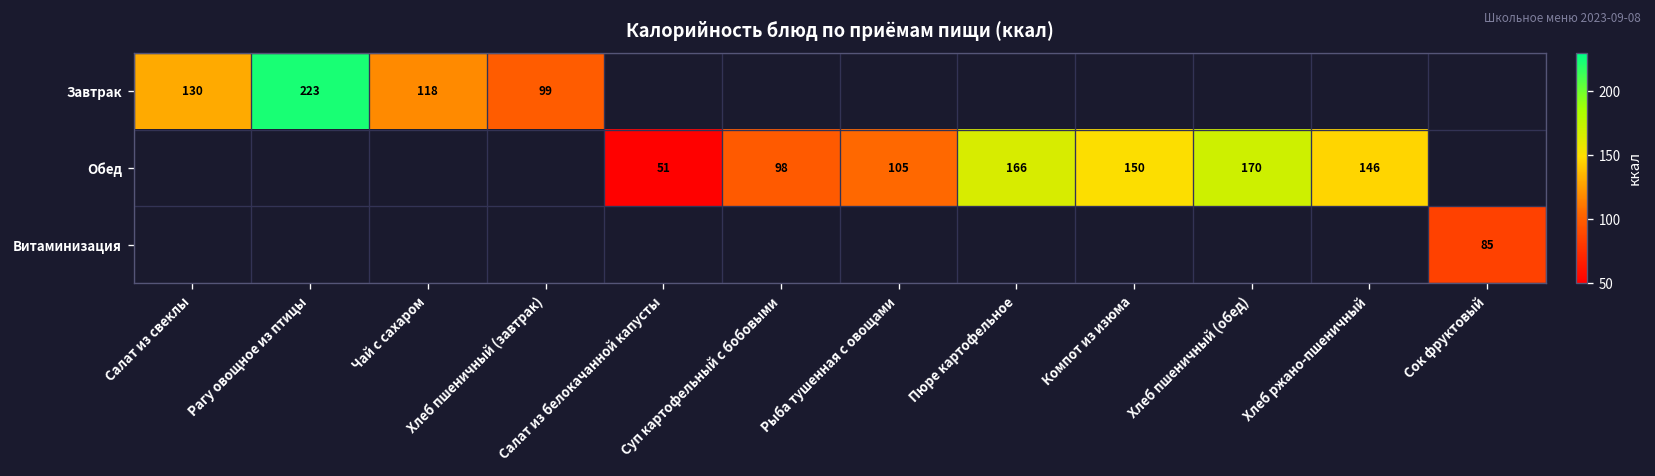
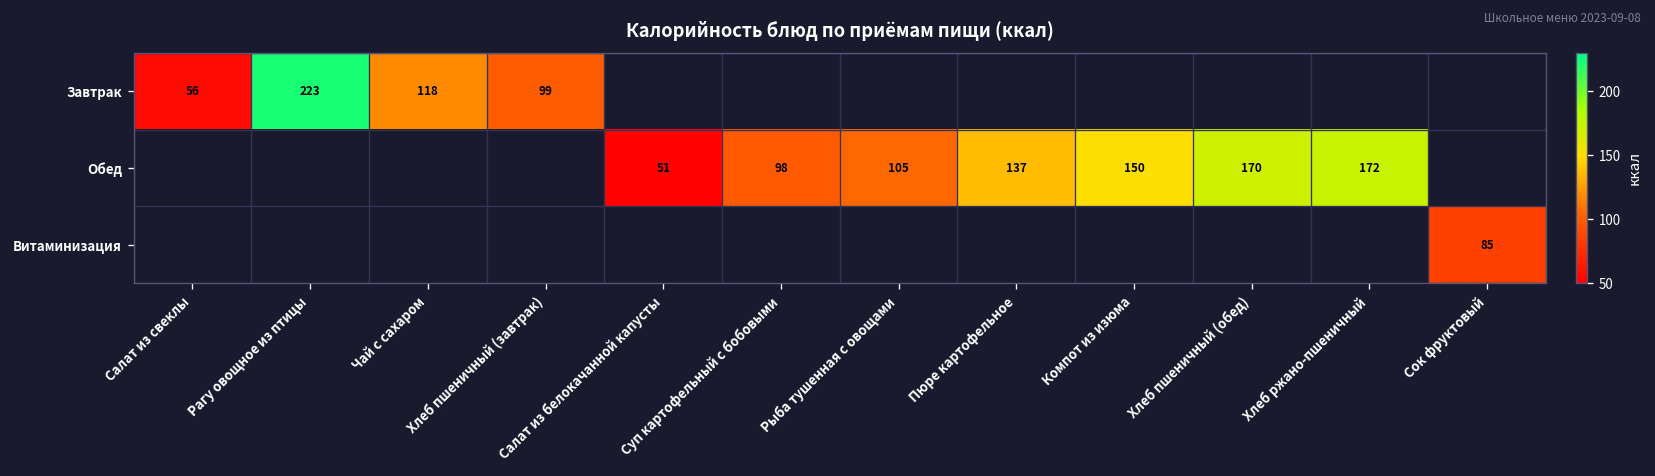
Завтрак, Салат из свеклы: 130 -> 56
Обед, Пюре картофельное: 166 -> 137
Обед, Хлеб ржано-пшеничный: 146 -> 172
